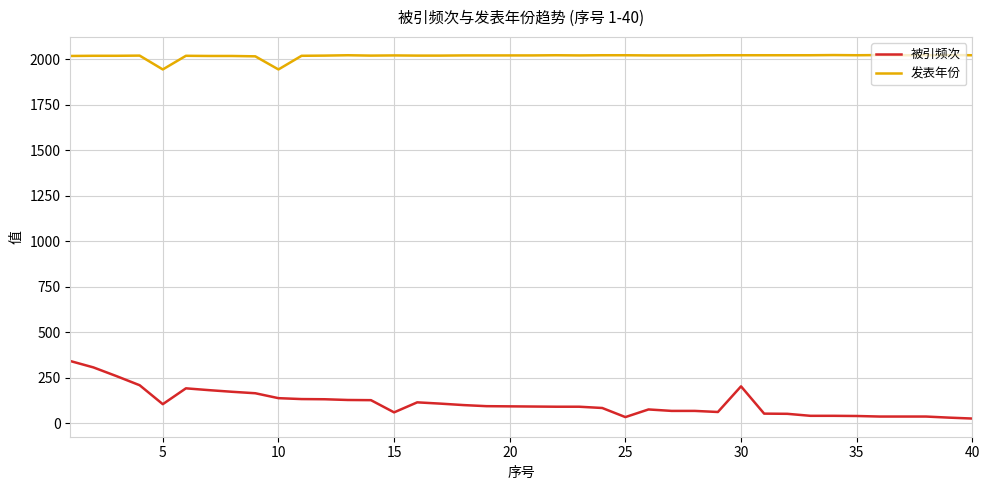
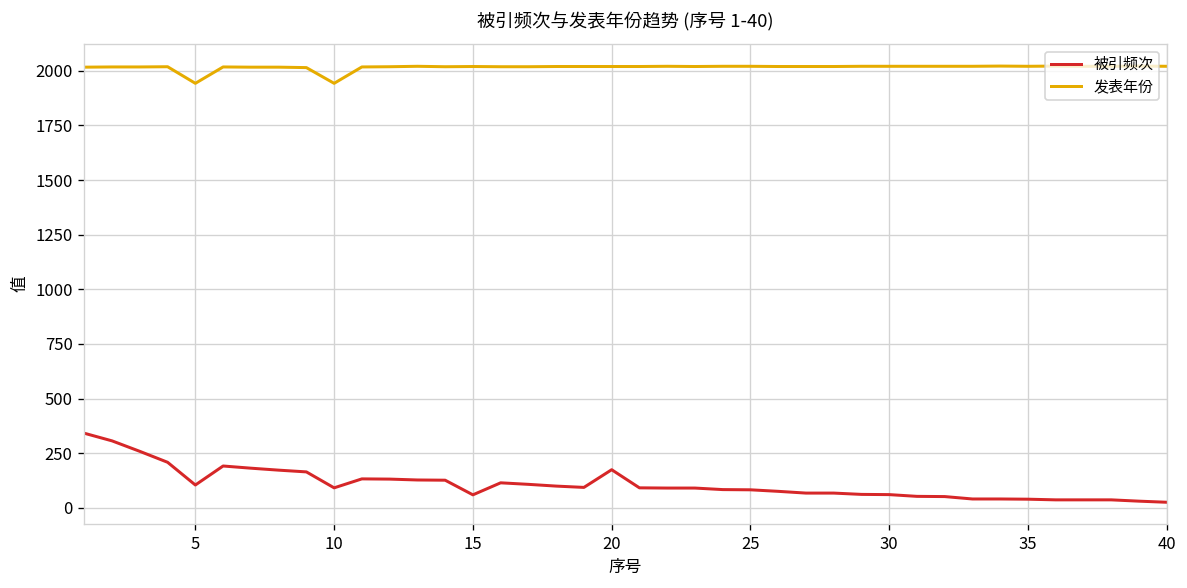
被引频次, 10: 140 -> 90
被引频次, 20: 90 -> 170
被引频次, 25: 30 -> 80
被引频次, 30: 200 -> 60
